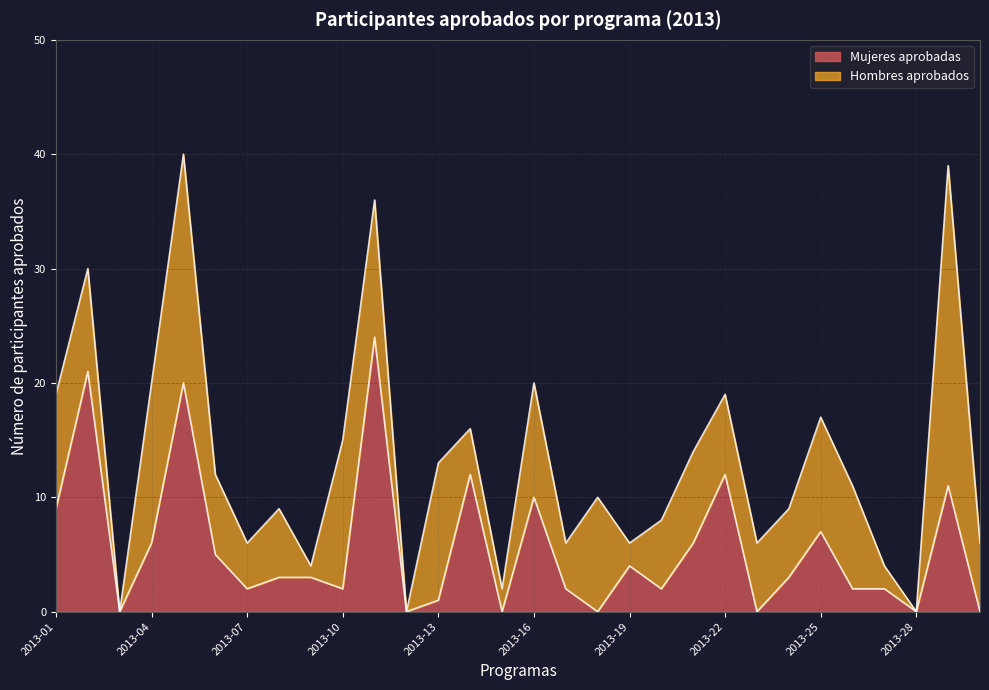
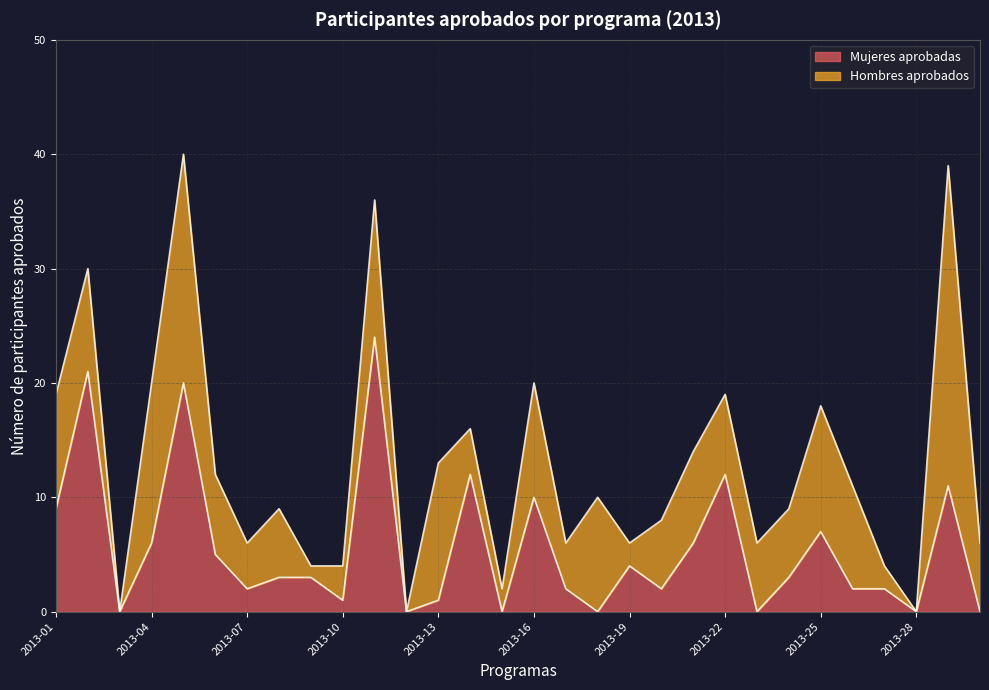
Mujeres aprobadas, 2013-10: 2 -> 1
Hombres aprobados, 2013-10: 13 -> 3
Hombres aprobados, 2013-25: 10 -> 11
